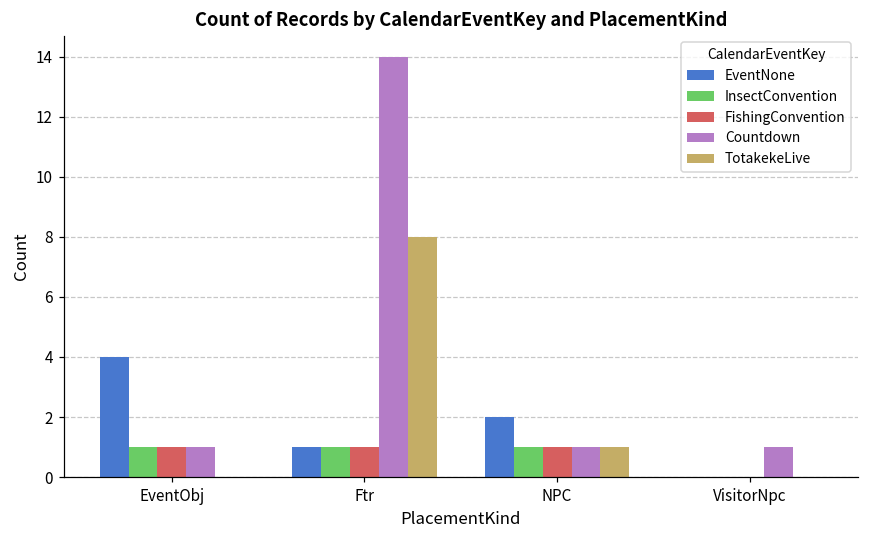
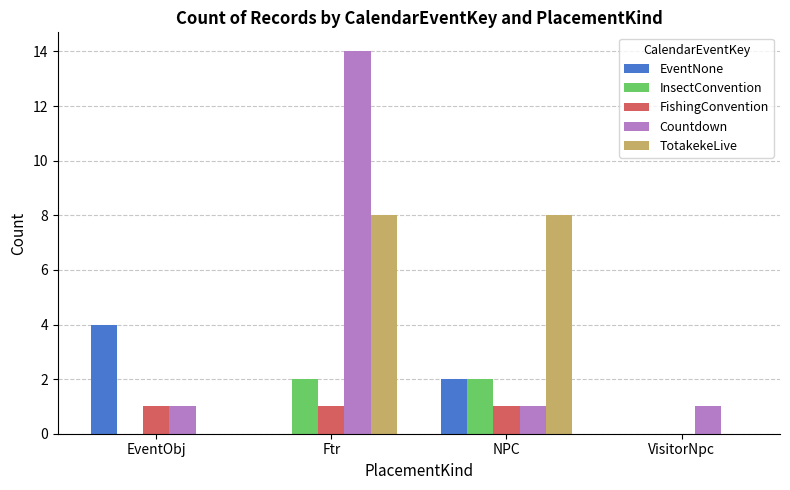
InsectConvention, EventObj: 1 -> 0
EventNone, Ftr: 1 -> 0
InsectConvention, Ftr: 1 -> 2
InsectConvention, NPC: 1 -> 2
TotakekeLive, NPC: 1 -> 8
